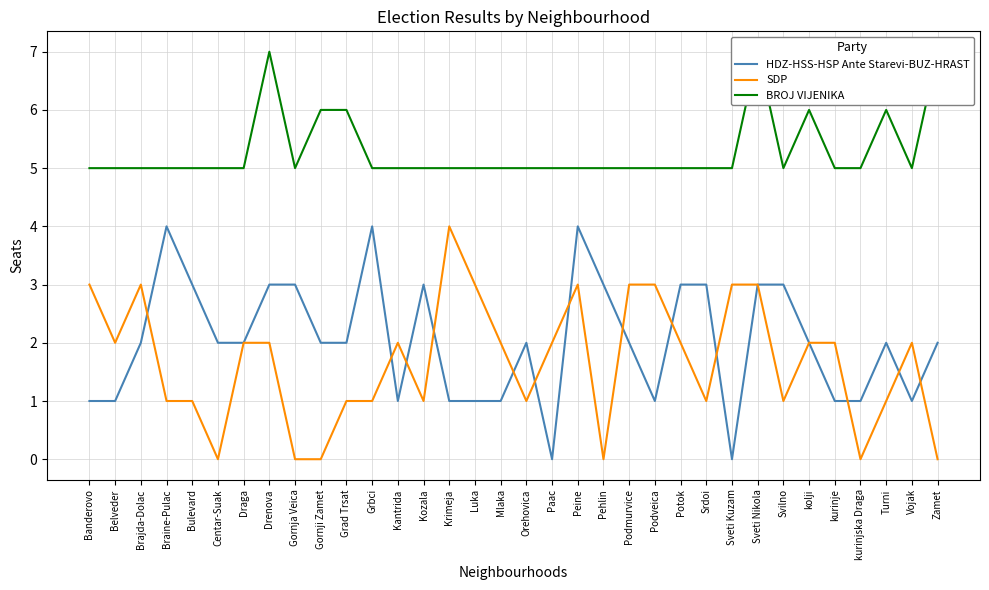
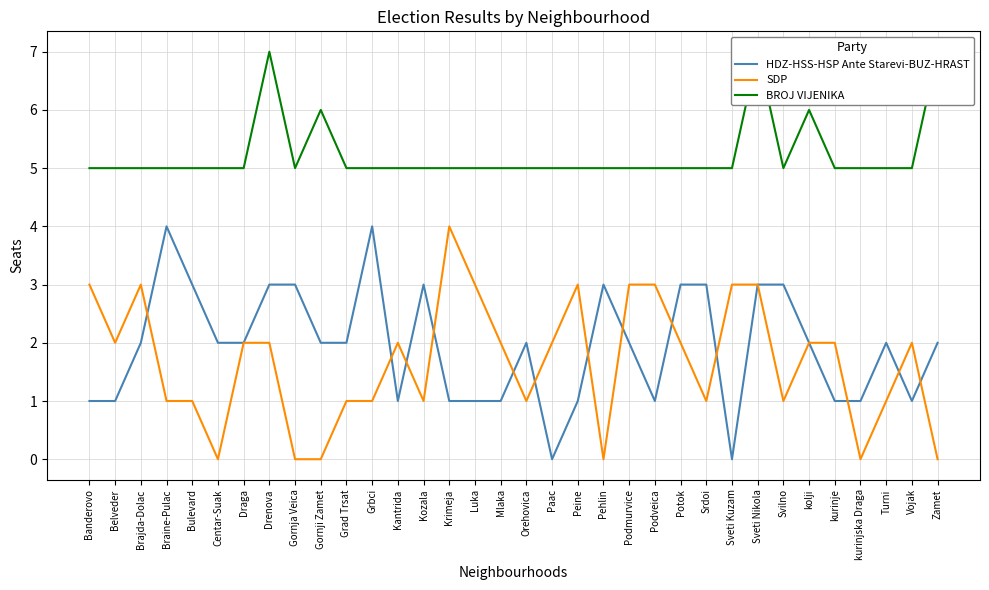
BROJ VIJENIKA, Grad Trsat: 6 -> 5
HDZ-HSS-HSP Ante Starevi-BUZ-HRAST, Peine: 4 -> 1
BROJ VIJENIKA, Turni: 6 -> 5
